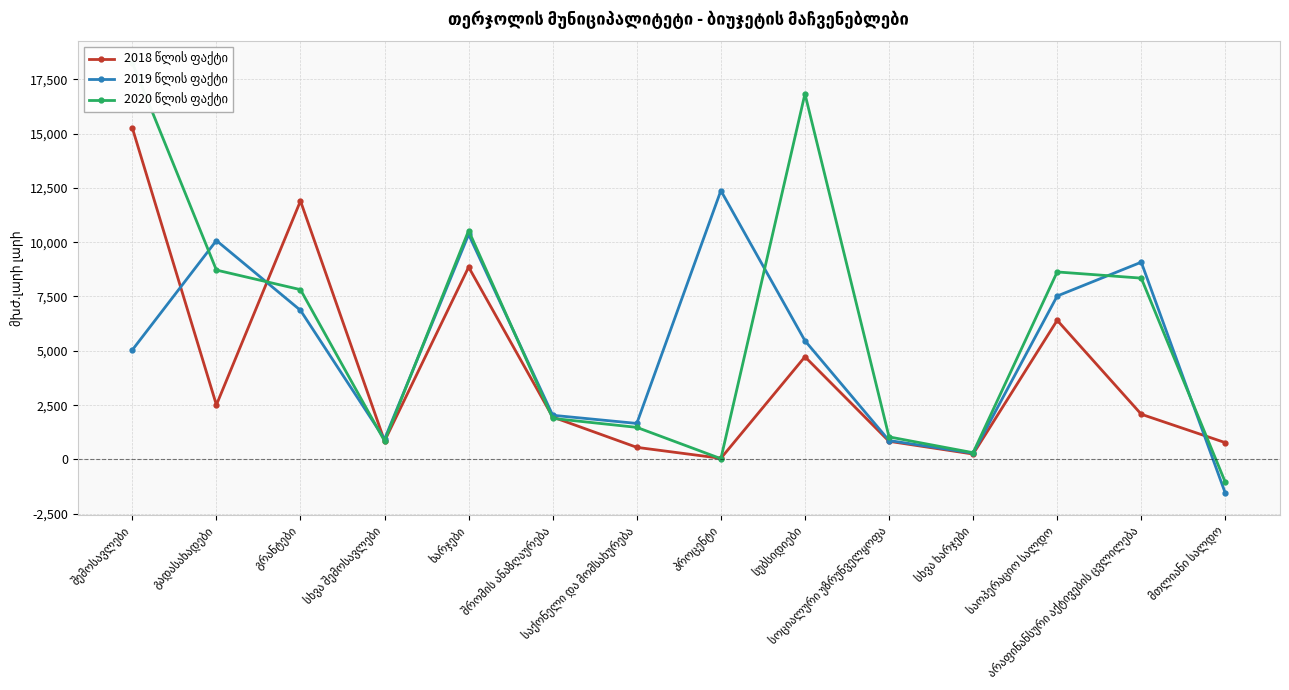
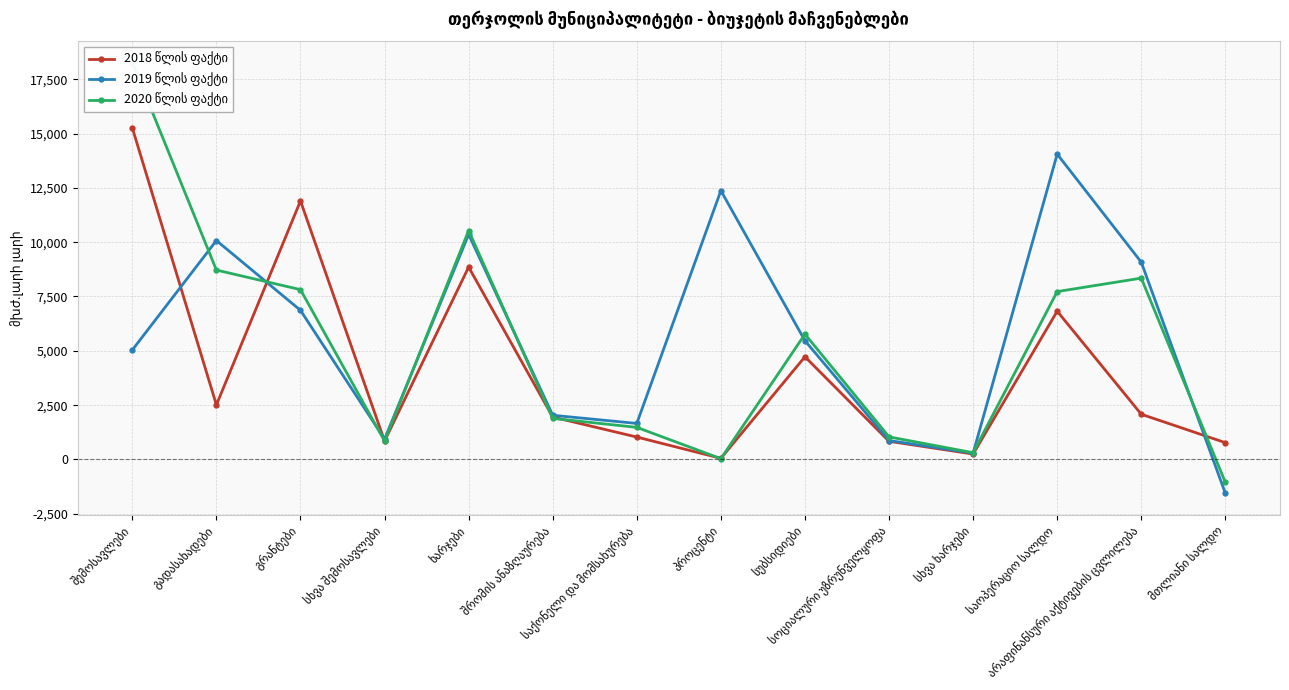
2018 წლის ფაქტი, საქონელი და მომსახურება: 600 -> 1,000
2020 წლის ფაქტი, სუბსიდიები: 16,800 -> 5,800
2018 წლის ფაქტი, საოპერაციო სალდო: 6,400 -> 6,800
2019 წლის ფაქტი, საოპერაციო სალდო: 7,500 -> 14,100
2020 წლის ფაქტი, საოპერაციო სალდო: 8,600 -> 7,700
